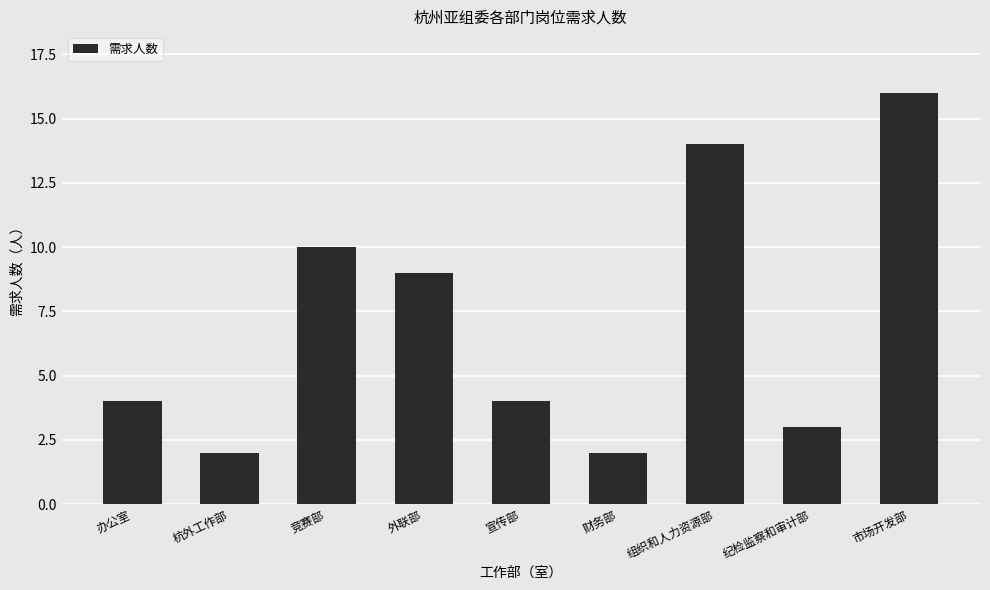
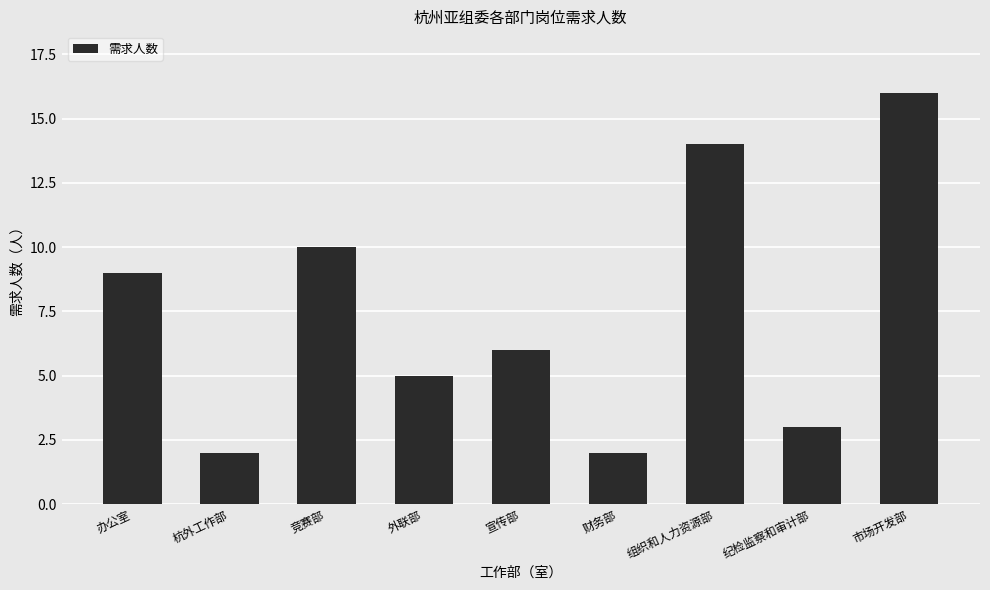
办公室: 4 -> 9
外联部: 9 -> 5
宣传部: 4 -> 6
